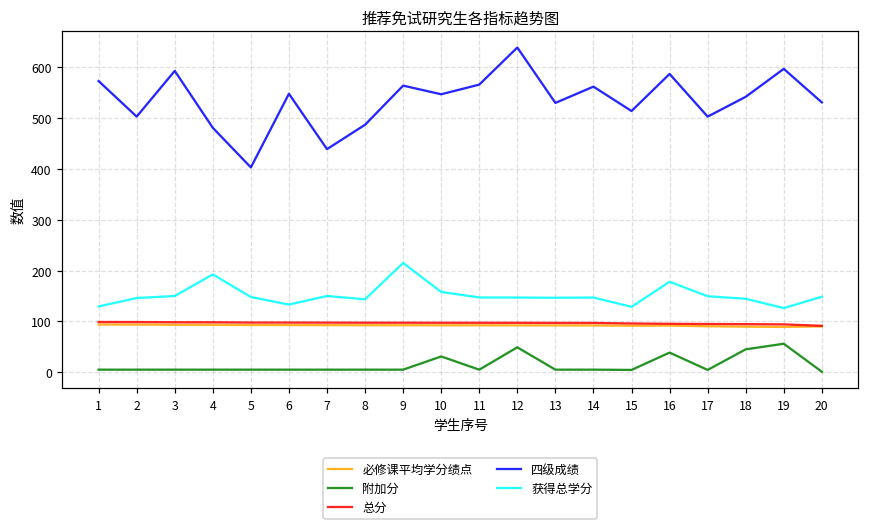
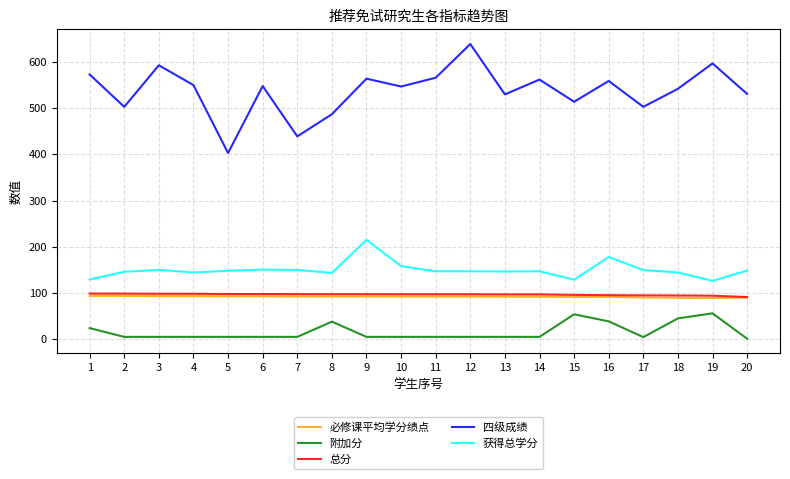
附加分, 1: 10 -> 20
四级成绩, 4: 480 -> 550
获得总学分, 4: 190 -> 140
获得总学分, 6: 130 -> 150
附加分, 8: 10 -> 40
附加分, 10: 30 -> 10
附加分, 12: 50 -> 10
附加分, 15: 0 -> 50
四级成绩, 16: 590 -> 560
